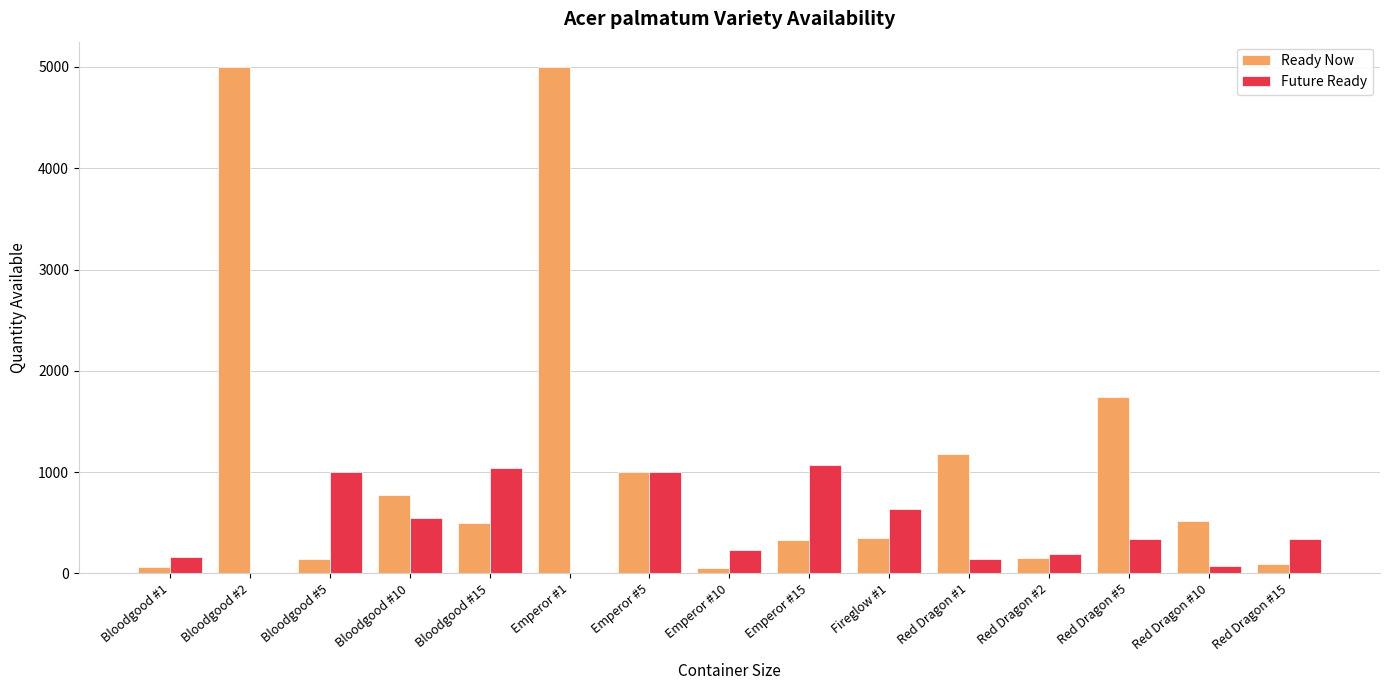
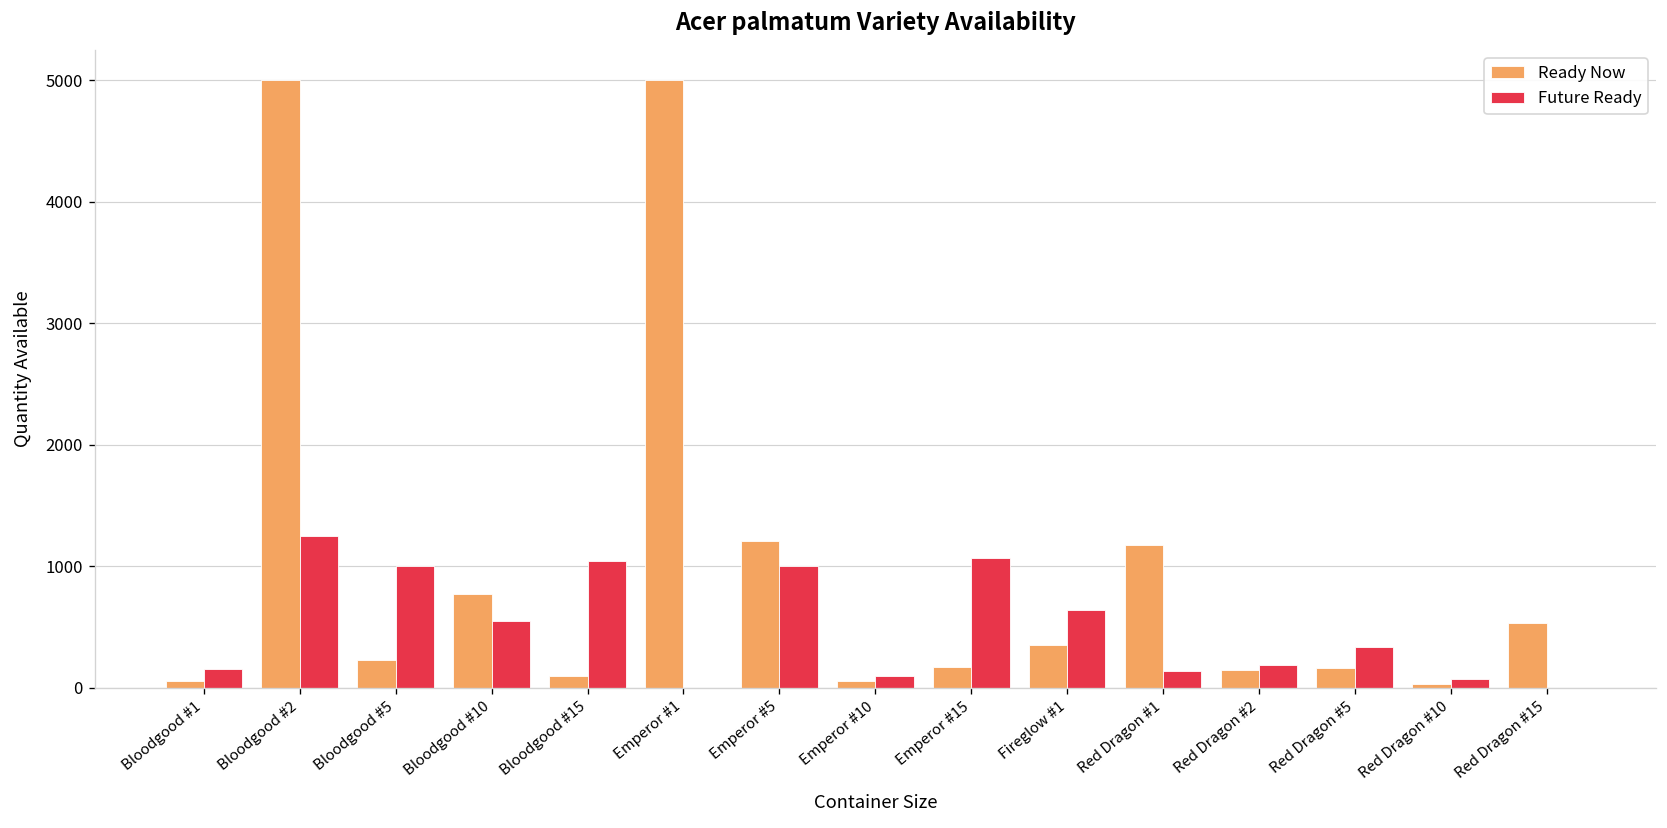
Future Ready, Bloodgood #2: 0 -> 1250
Ready Now, Bloodgood #5: 150 -> 230
Ready Now, Bloodgood #15: 500 -> 100
Ready Now, Emperor #5: 1000 -> 1210
Future Ready, Emperor #10: 230 -> 100
Ready Now, Emperor #15: 330 -> 180
Ready Now, Red Dragon #5: 1740 -> 160
Ready Now, Red Dragon #10: 510 -> 30
Ready Now, Red Dragon #15: 100 -> 530
Future Ready, Red Dragon #15: 340 -> 0
